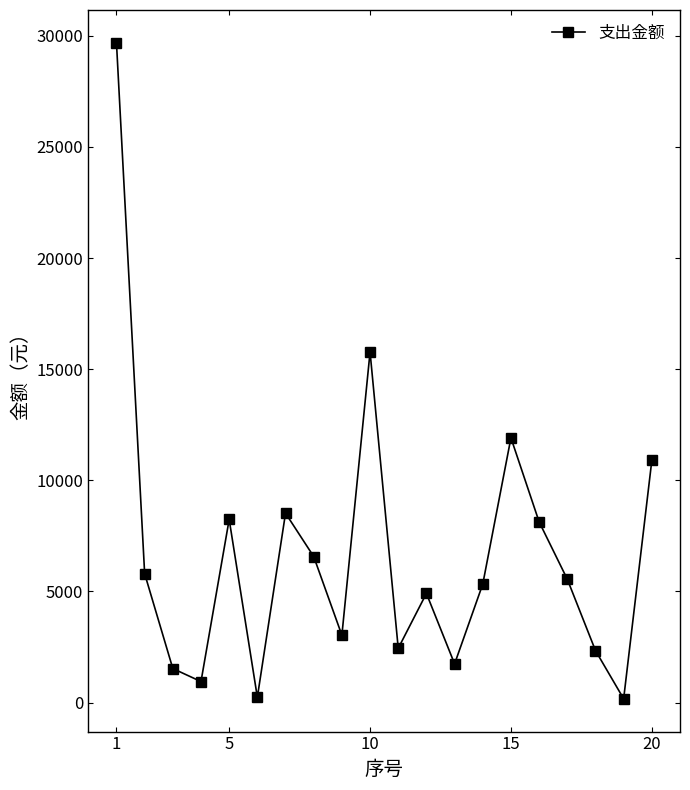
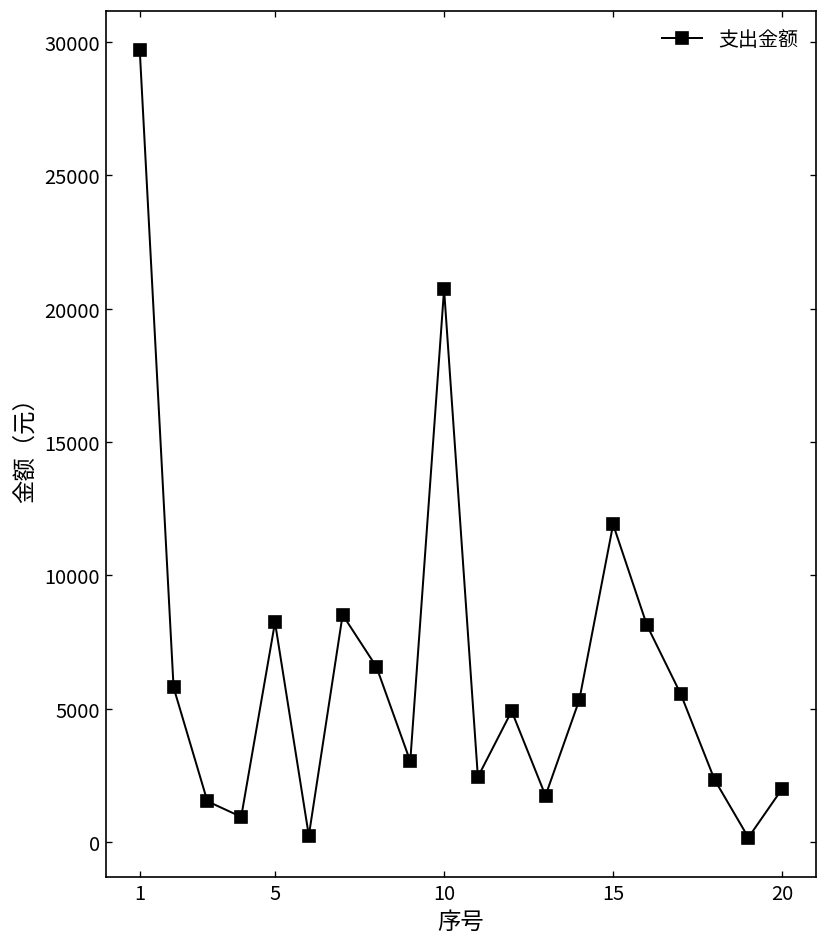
10: 15800 -> 20700
20: 10900 -> 2000
